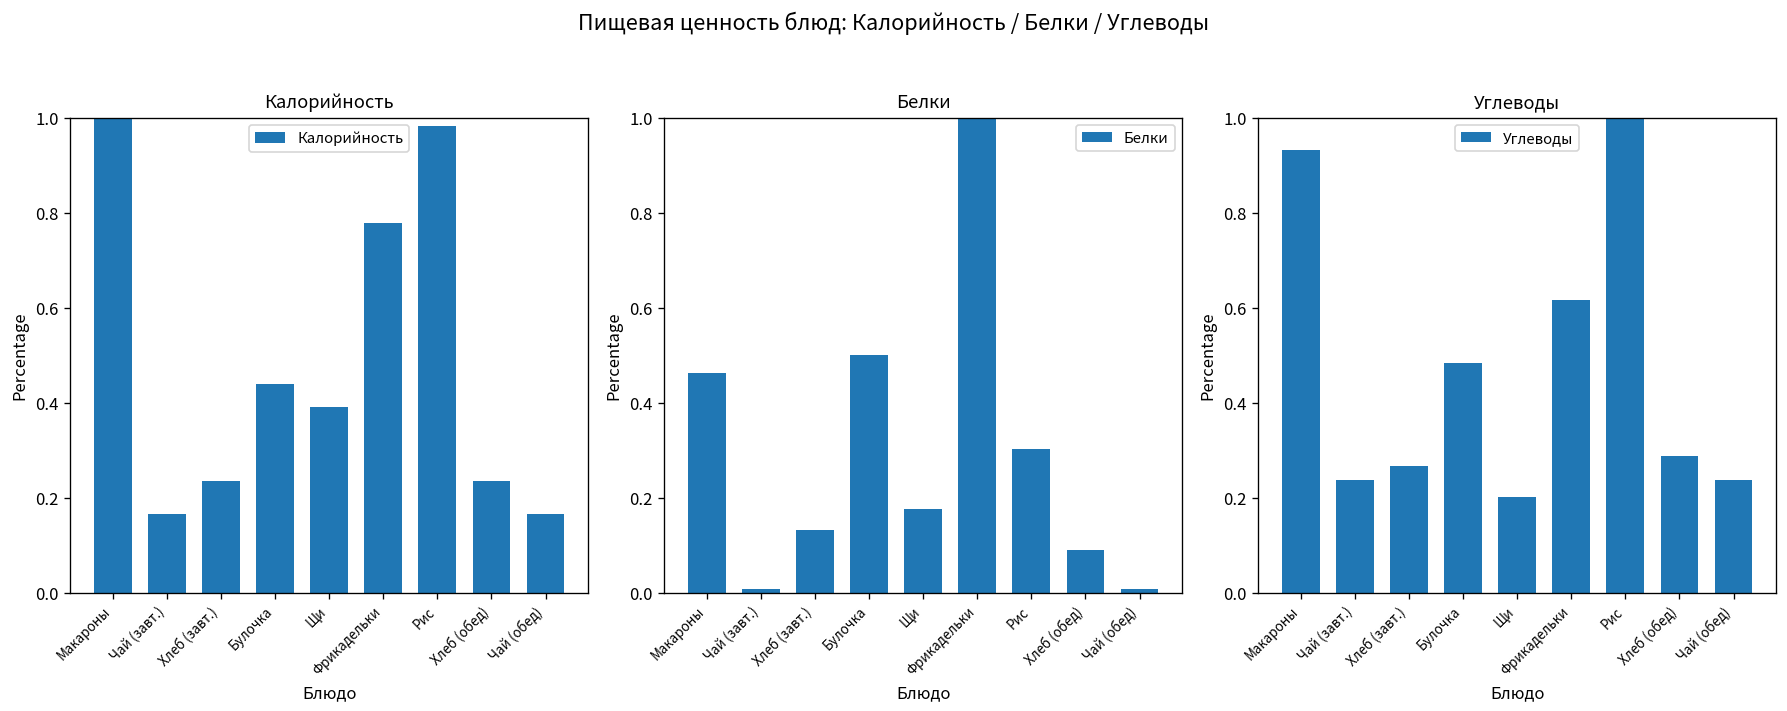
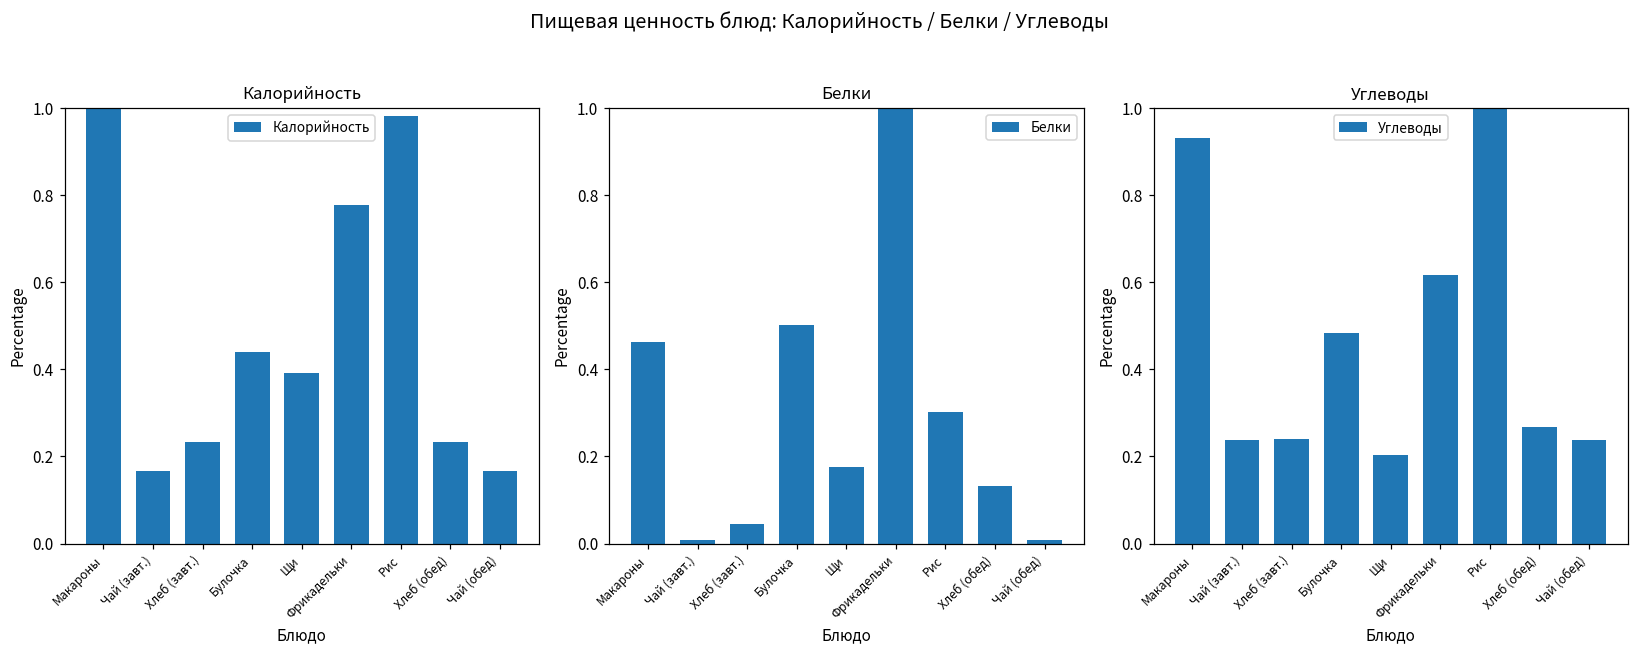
Белки, Хлеб (завт.): 0.13 -> 0.05
Белки, Хлеб (обед): 0.09 -> 0.13
Углеводы, Хлеб (завт.): 0.27 -> 0.24
Углеводы, Хлеб (обед): 0.29 -> 0.27
